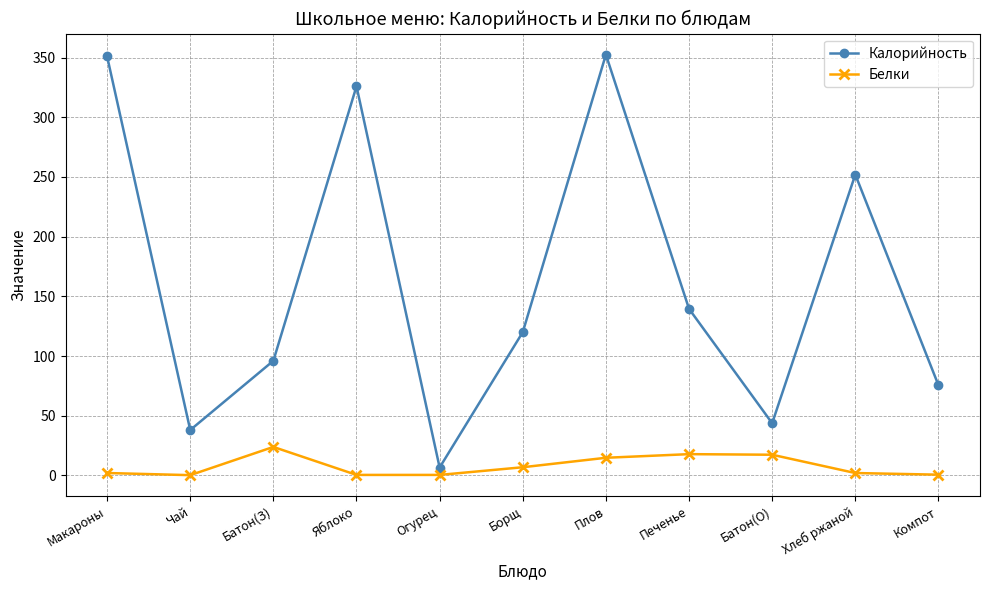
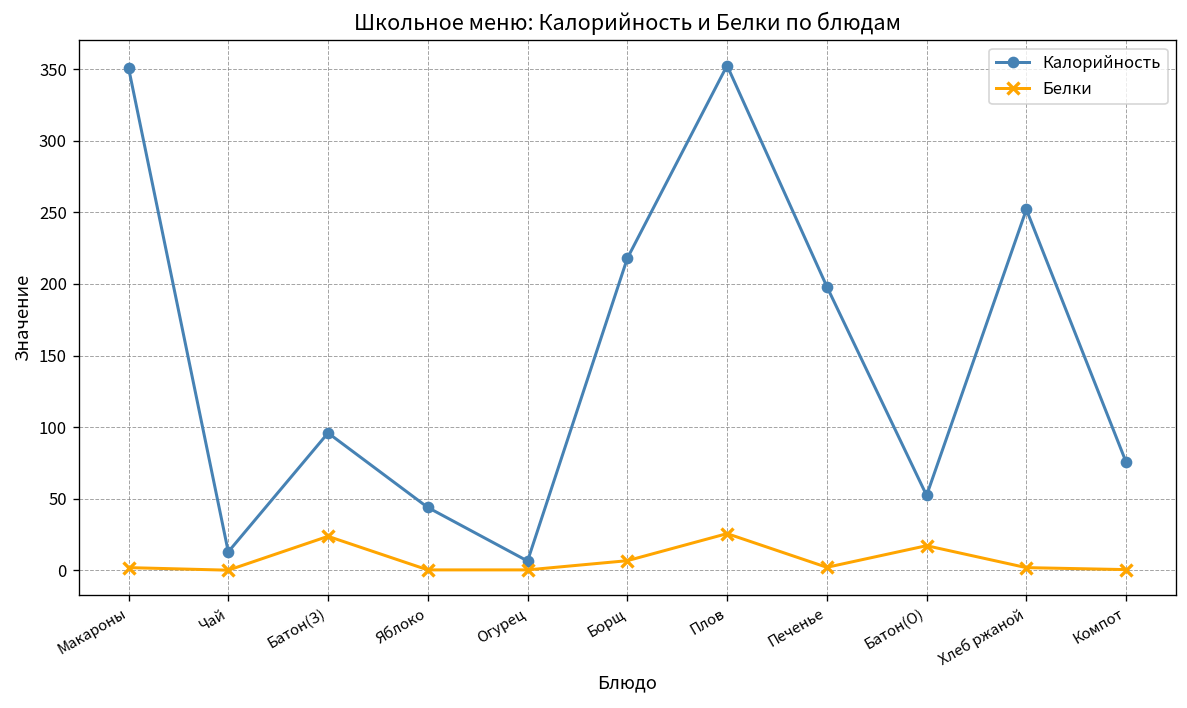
Калорийность, Чай: 38 -> 13
Калорийность, Яблоко: 326 -> 44
Калорийность, Борщ: 120 -> 218
Белки, Плов: 15 -> 26
Калорийность, Печенье: 140 -> 198
Белки, Печенье: 18 -> 2
Калорийность, Батон(О): 44 -> 52
